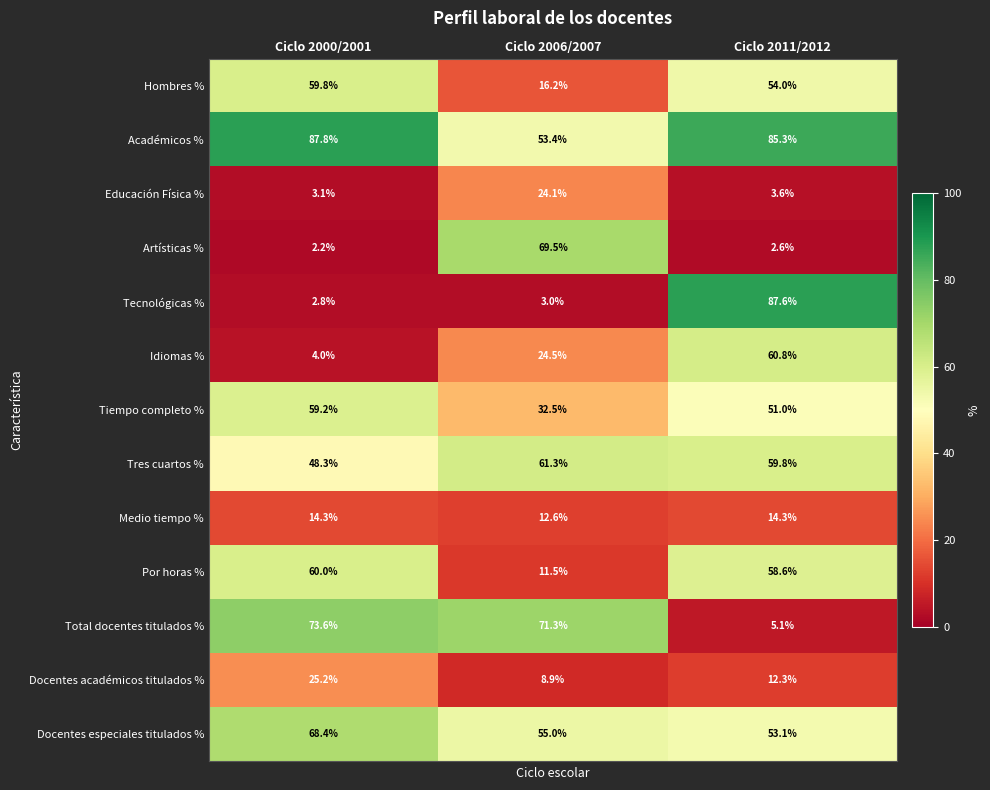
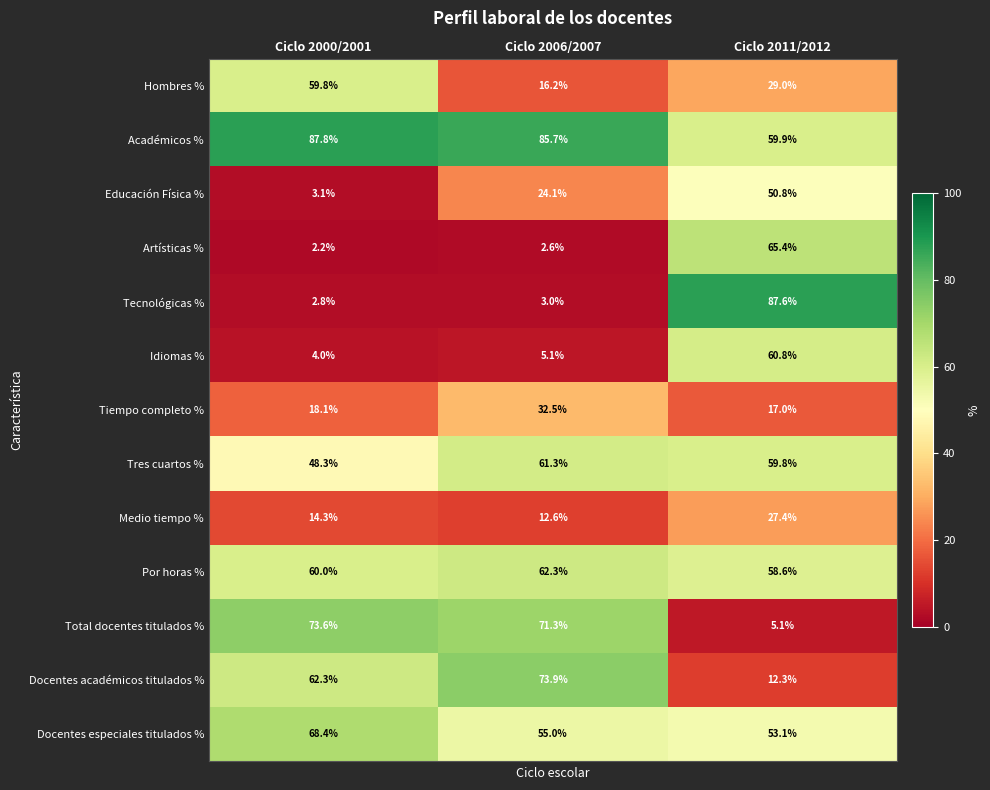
Hombres %, Ciclo 2011/2012: 54.0% -> 29.0%
Académicos %, Ciclo 2006/2007: 53.4% -> 85.7%
Académicos %, Ciclo 2011/2012: 85.3% -> 59.9%
Educación Física %, Ciclo 2011/2012: 3.6% -> 50.8%
Artísticas %, Ciclo 2006/2007: 69.5% -> 2.6%
Artísticas %, Ciclo 2011/2012: 2.6% -> 65.4%
Idiomas %, Ciclo 2006/2007: 24.5% -> 5.1%
Tiempo completo %, Ciclo 2000/2001: 59.2% -> 18.1%
Tiempo completo %, Ciclo 2011/2012: 51.0% -> 17.0%
Medio tiempo %, Ciclo 2011/2012: 14.3% -> 27.4%
Por horas %, Ciclo 2006/2007: 11.5% -> 62.3%
Docentes académicos titulados %, Ciclo 2000/2001: 25.2% -> 62.3%
Docentes académicos titulados %, Ciclo 2006/2007: 8.9% -> 73.9%
